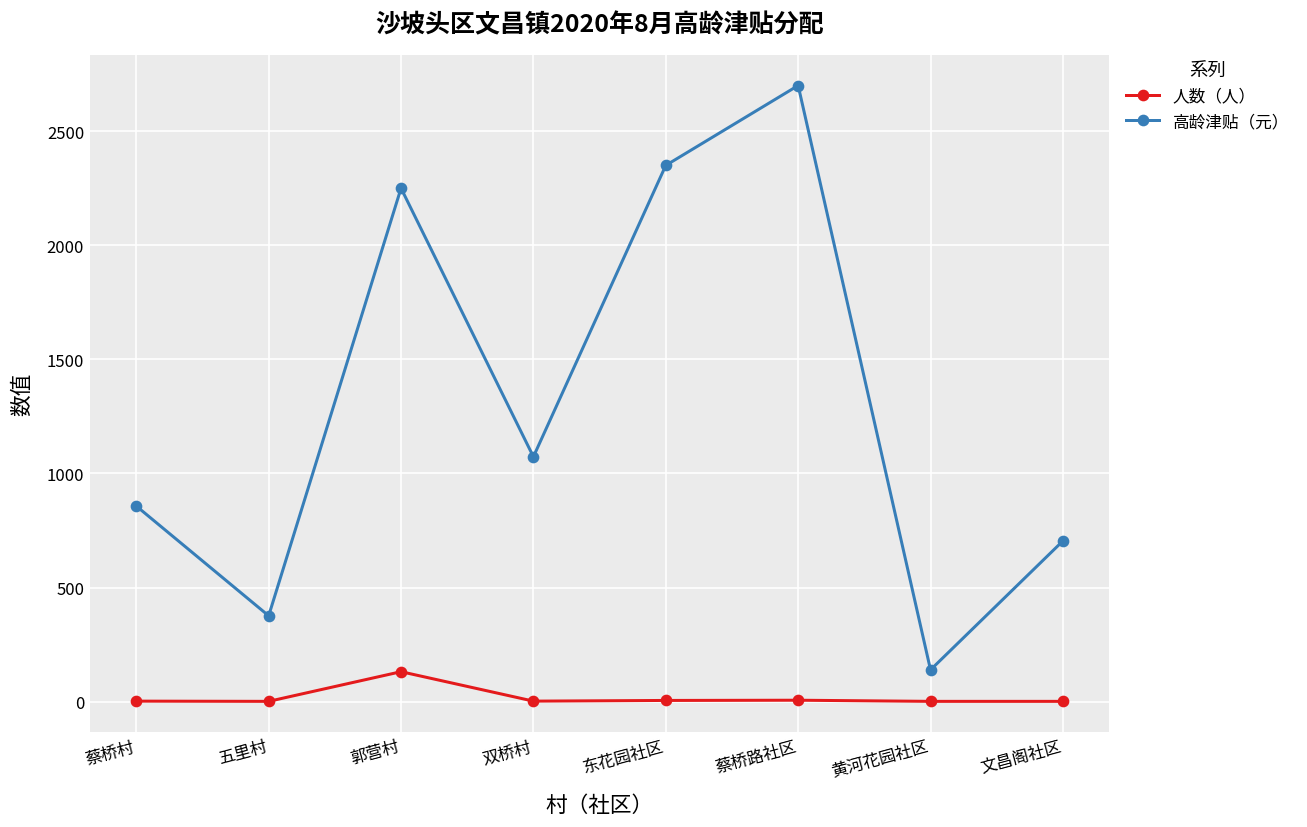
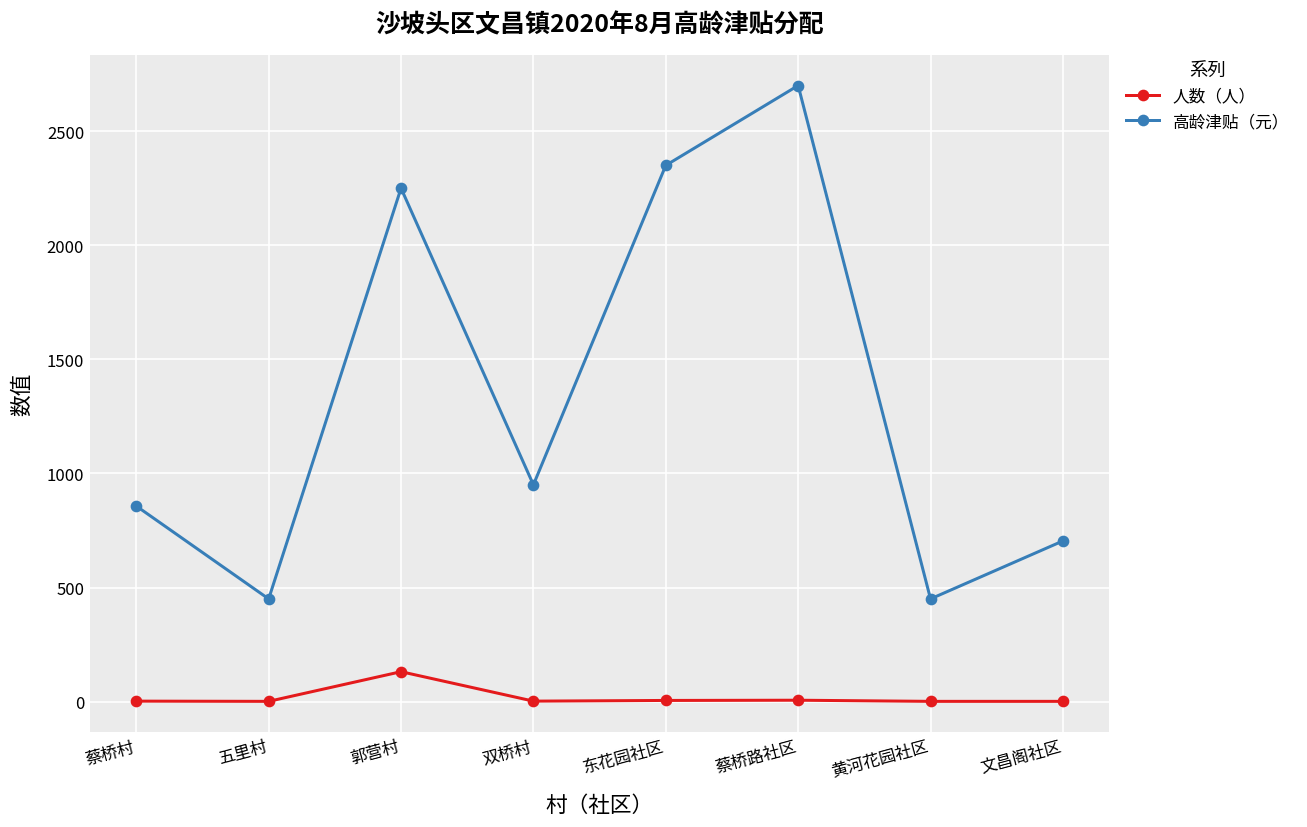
高龄津贴（元）, 五里村: 380 -> 450
高龄津贴（元）, 双桥村: 1070 -> 950
高龄津贴（元）, 黄河花园社区: 140 -> 450
